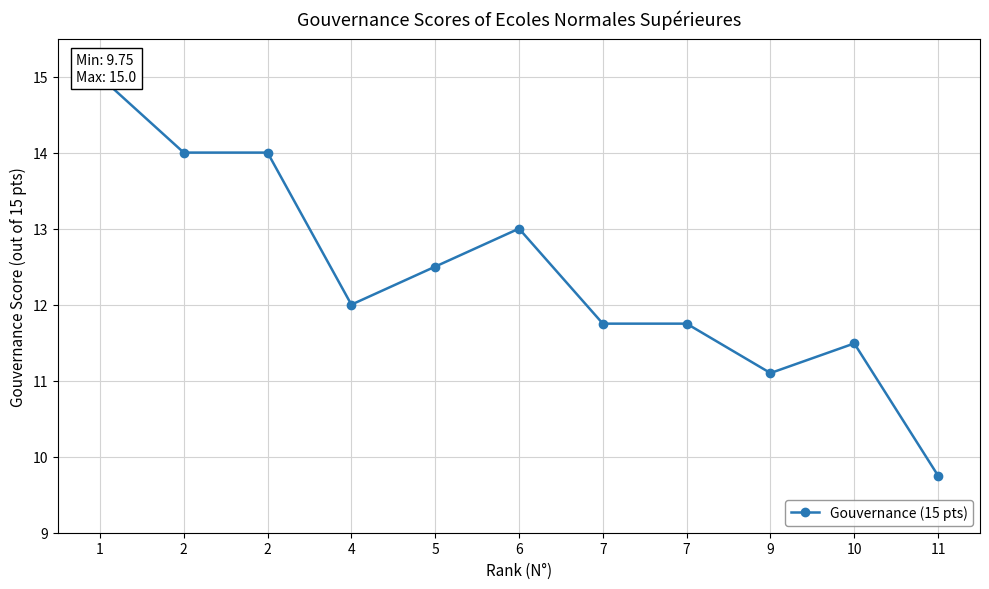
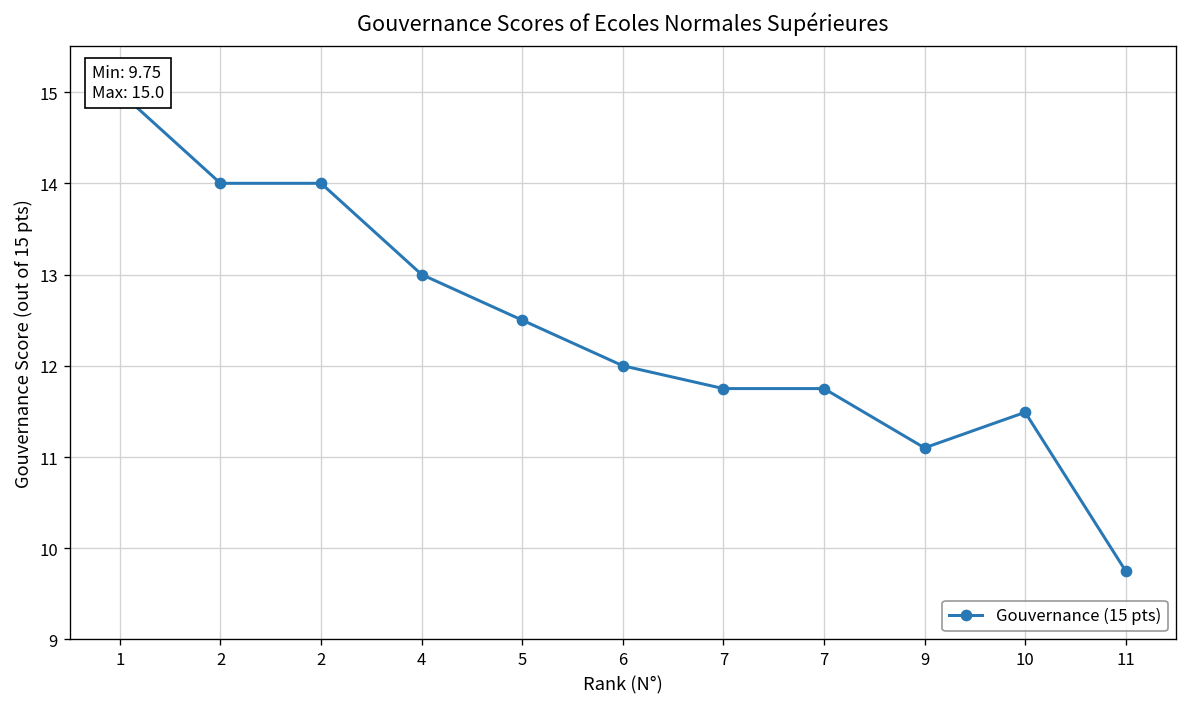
4: 12 -> 13
6: 13 -> 12
